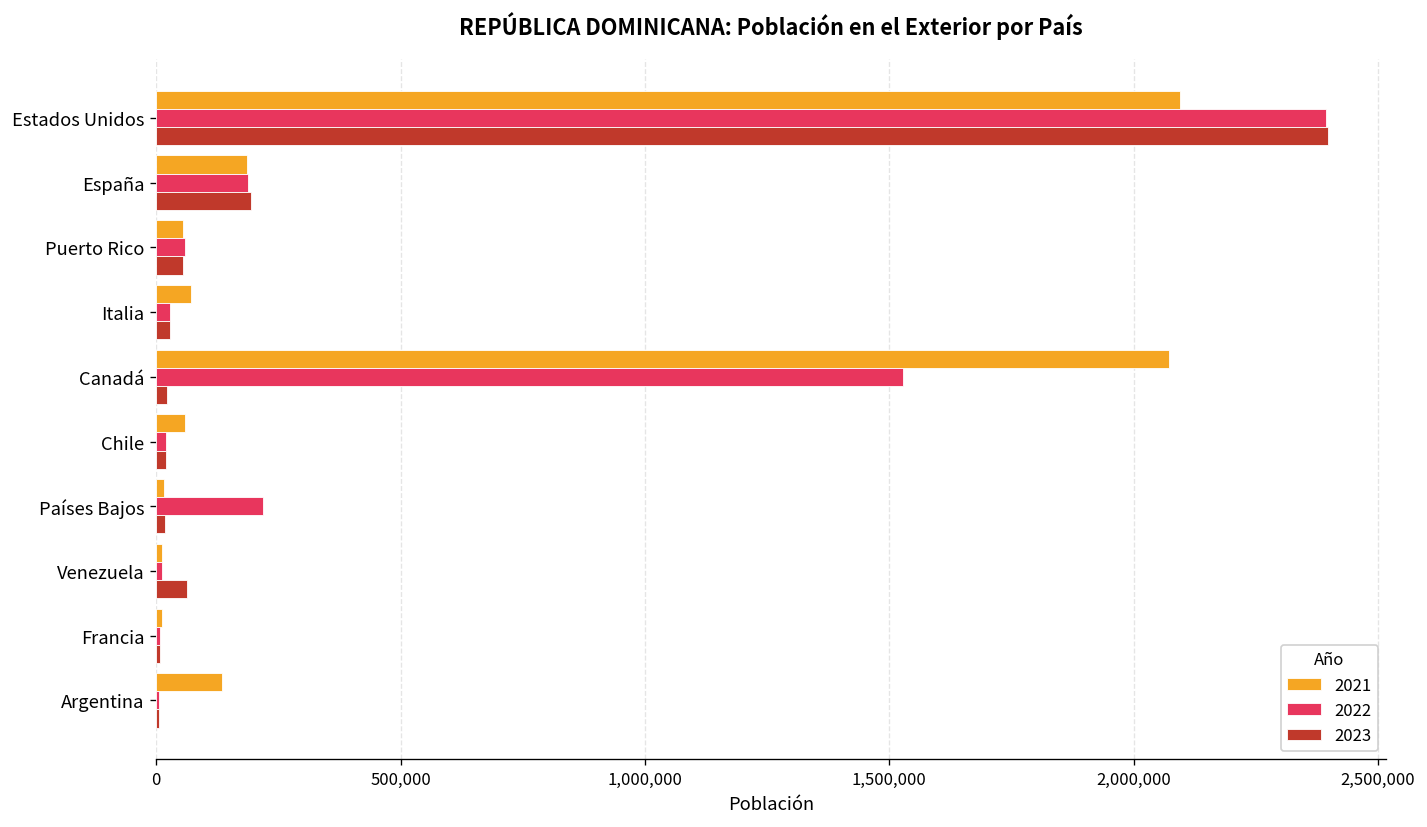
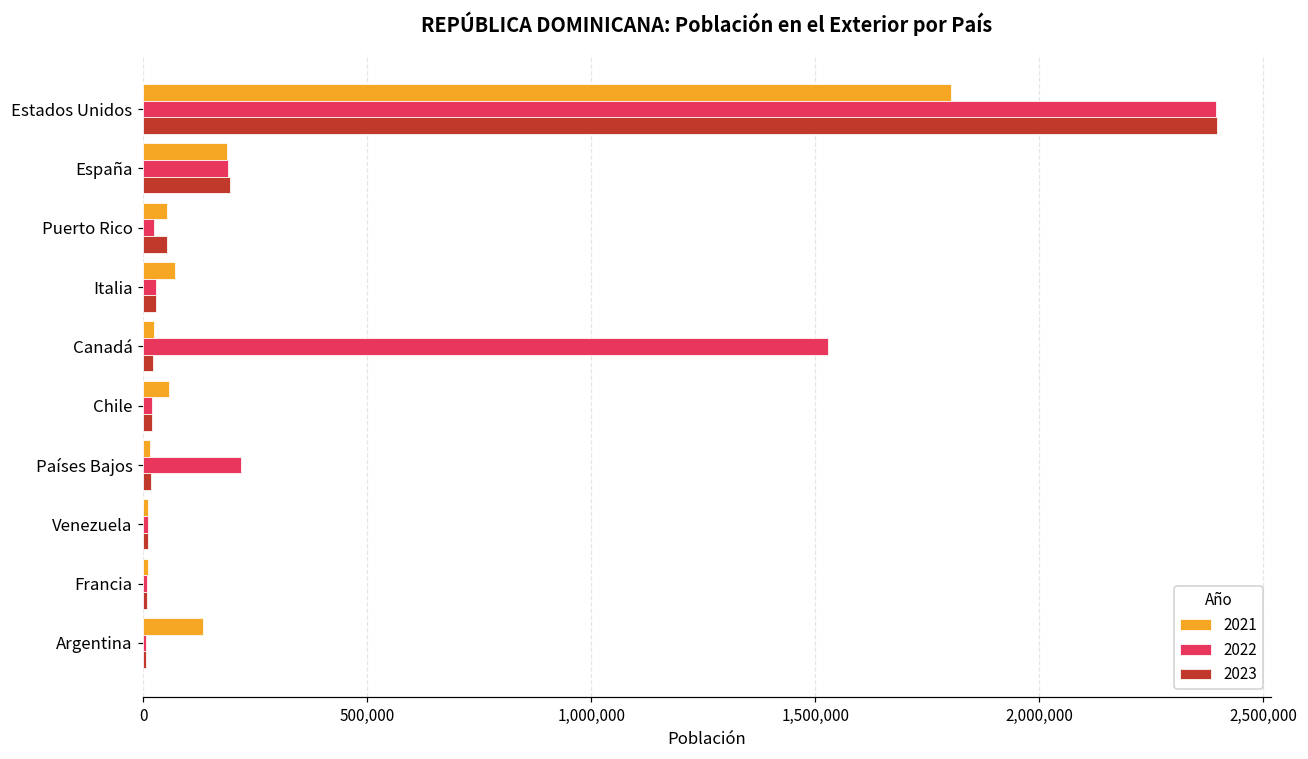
2021, Estados Unidos: 2,090,000 -> 1,800,000
2022, Puerto Rico: 60,000 -> 20,000
2021, Canadá: 2,070,000 -> 20,000
2023, Venezuela: 60,000 -> 10,000
